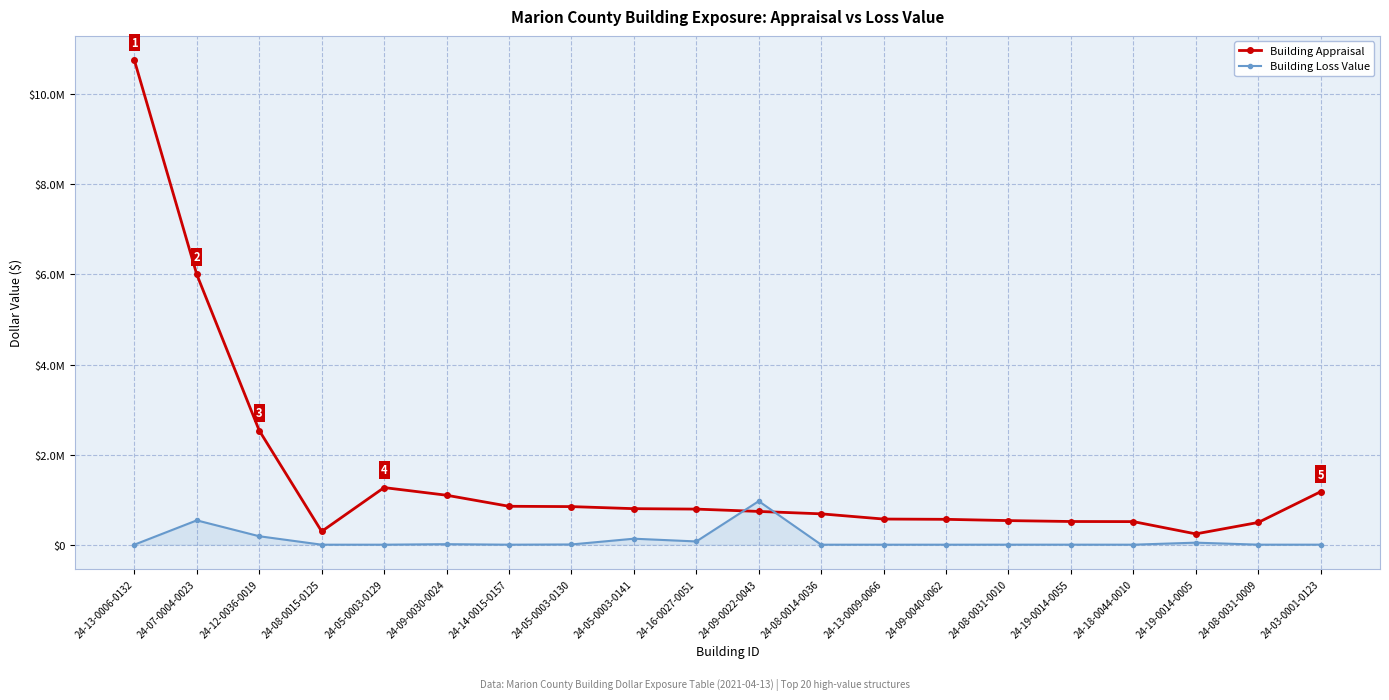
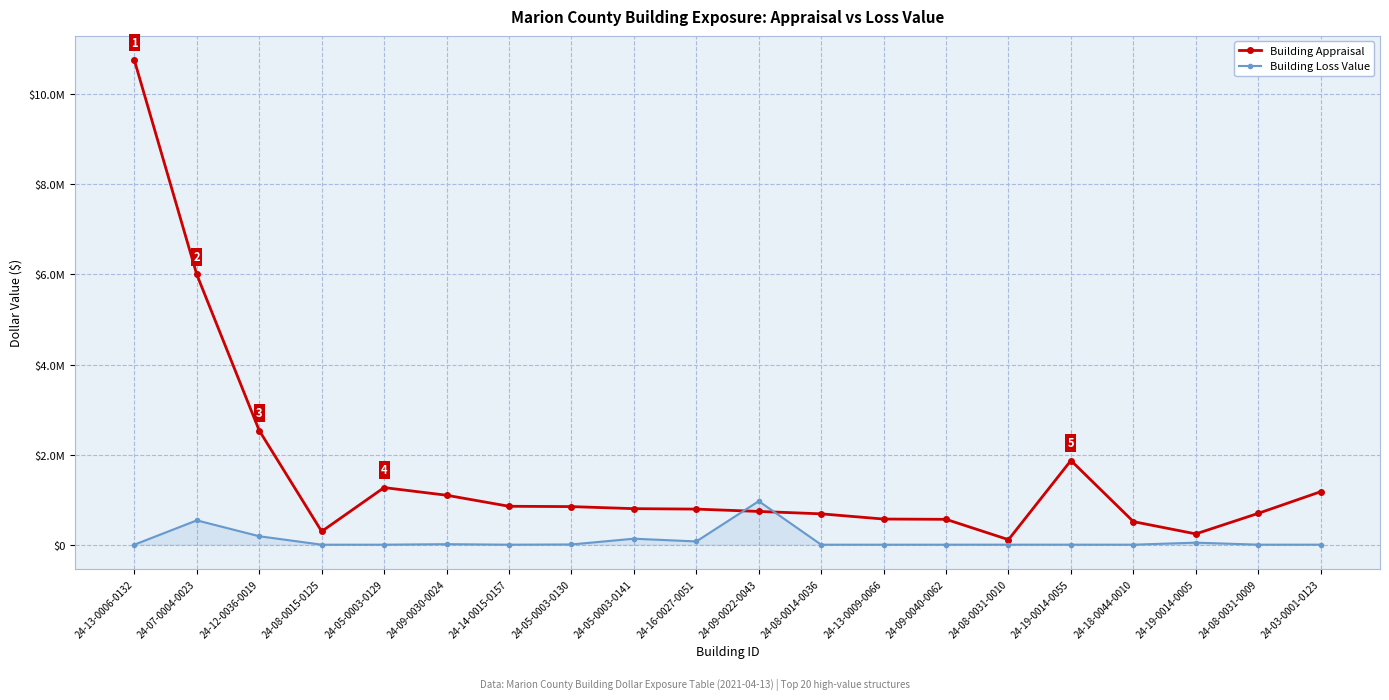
Building Appraisal, 24-08-0031-0010: $500000 -> $100000
Building Appraisal, 24-19-0014-0055: $500000 -> $1900000
Building Appraisal, 24-08-0031-0009: $500000 -> $700000
